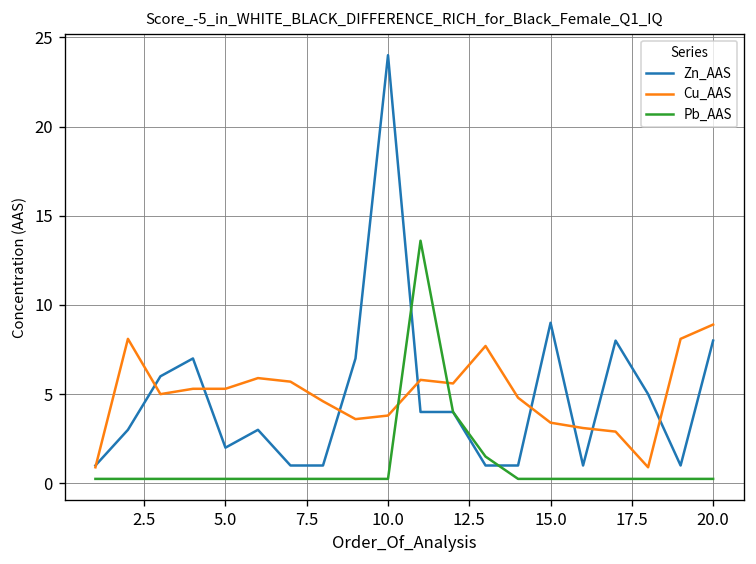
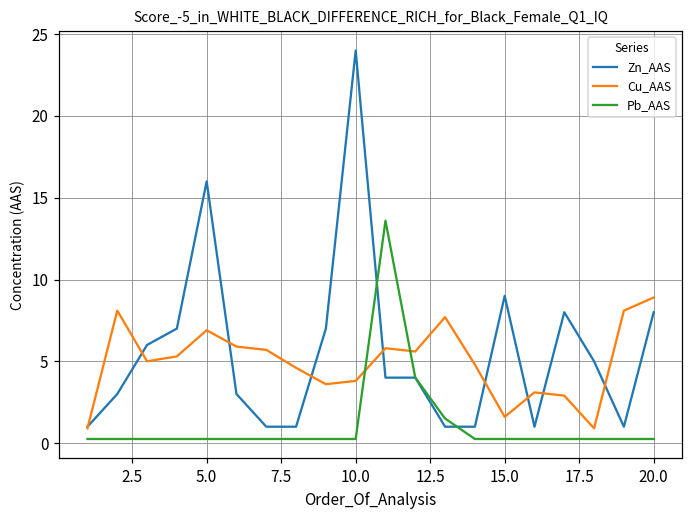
Zn_AAS, 5.0: 2 -> 16
Cu_AAS, 5.0: 5.3 -> 6.9
Cu_AAS, 15.0: 3.4 -> 1.6
